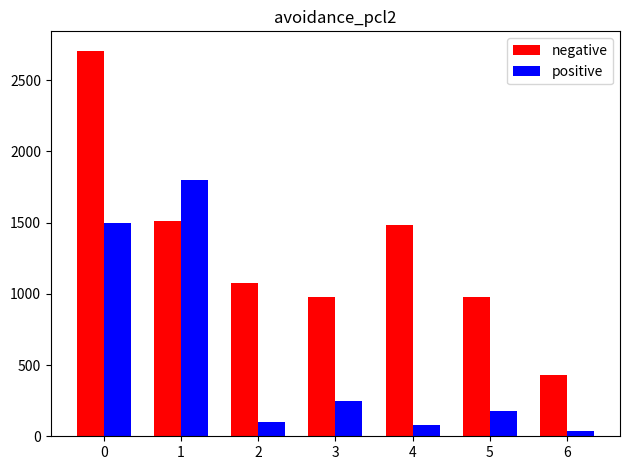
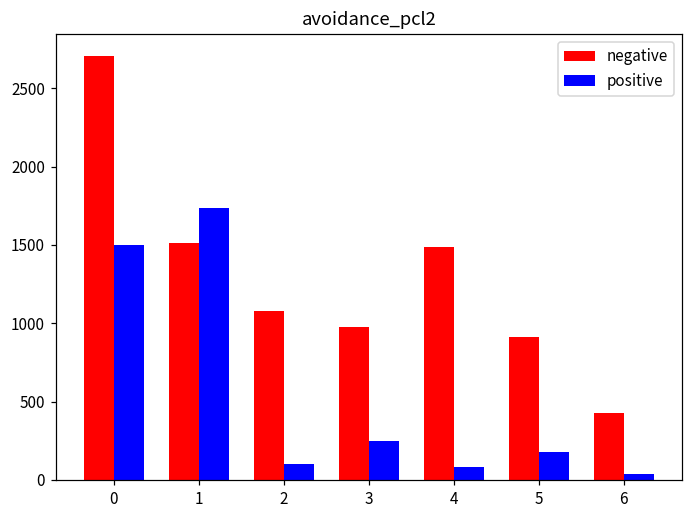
positive, 1: 1800 -> 1740
negative, 5: 980 -> 910
